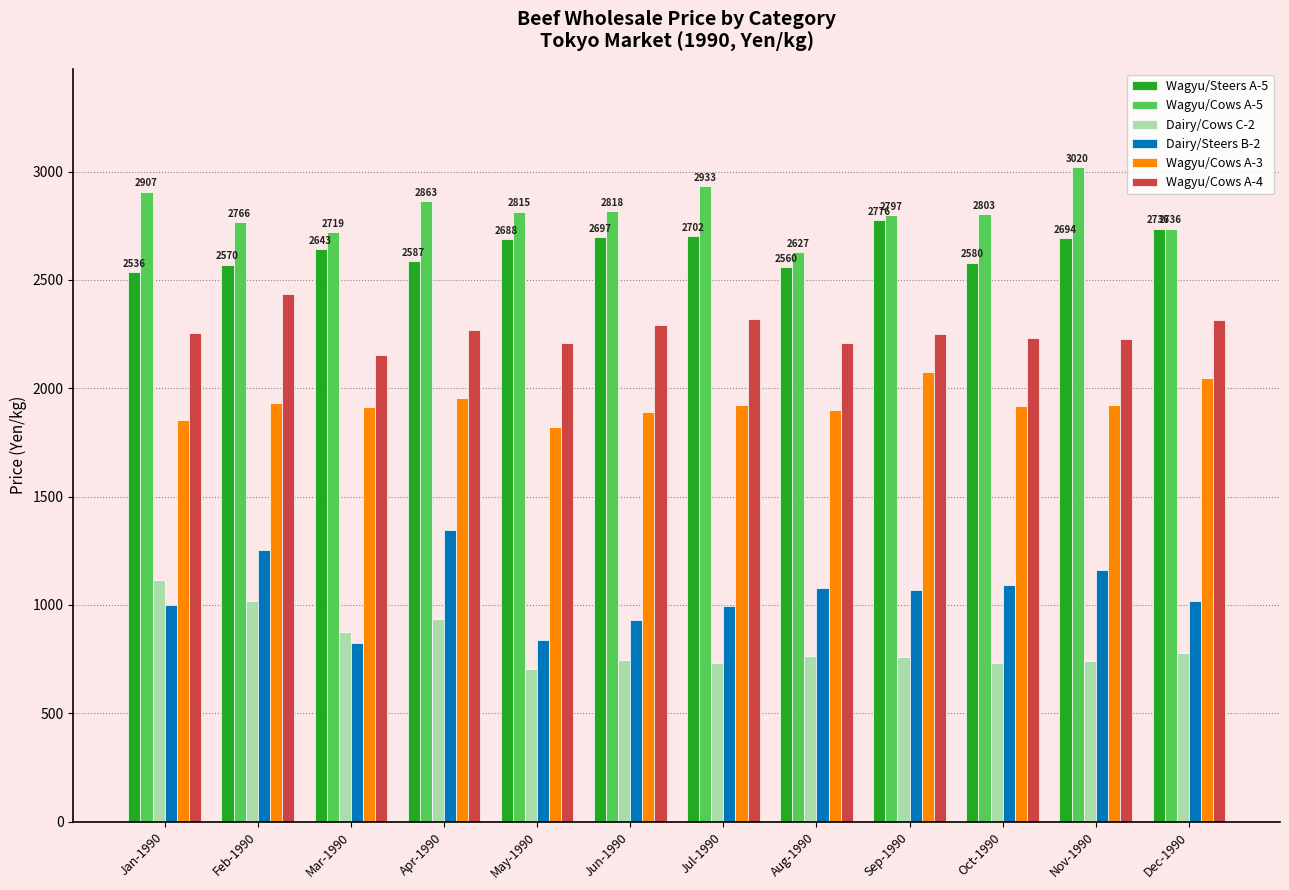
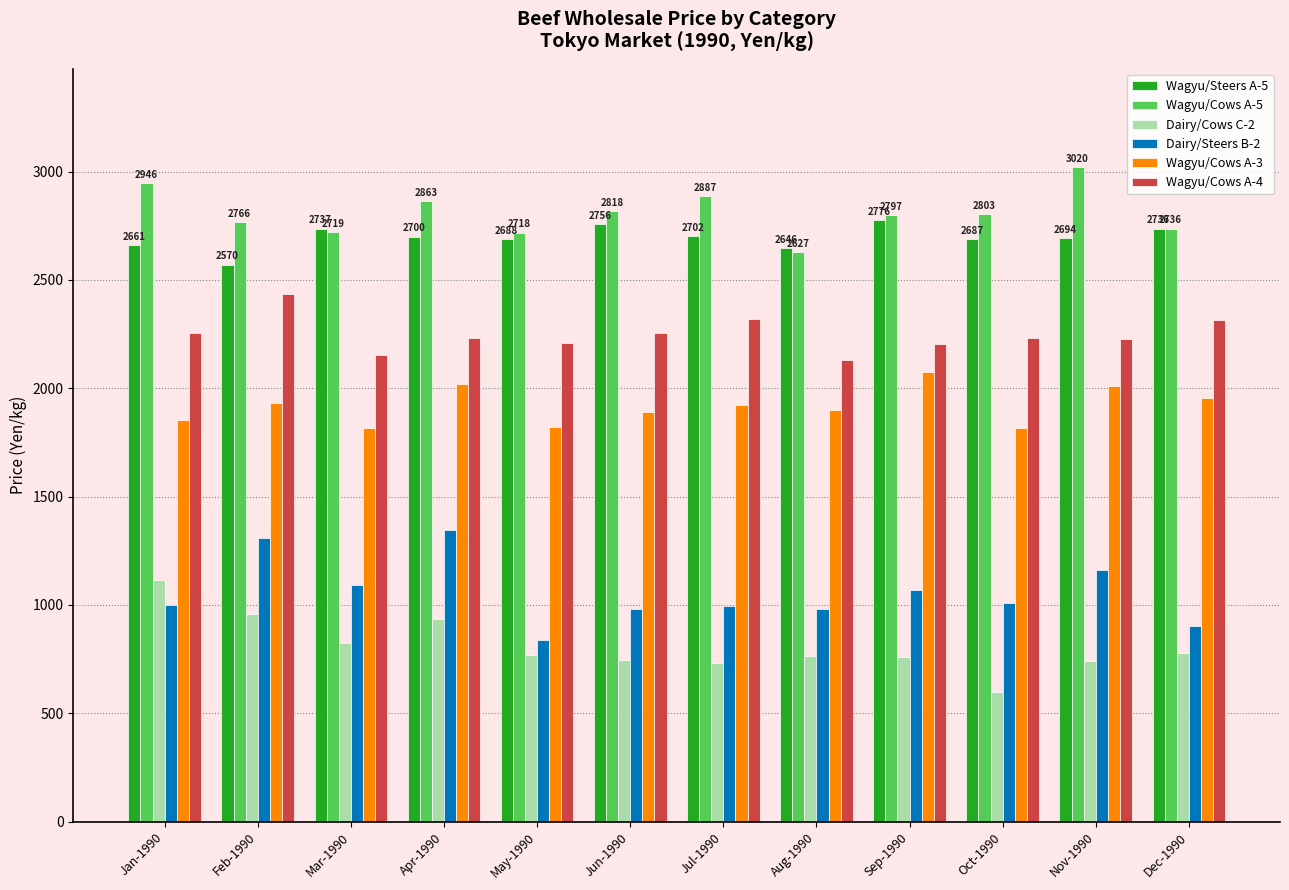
Wagyu/Steers A-5, Jan-1990: 2536 -> 2661
Wagyu/Cows A-5, Jan-1990: 2907 -> 2946
Dairy/Cows C-2, Feb-1990: 1020 -> 960
Dairy/Steers B-2, Feb-1990: 1250 -> 1310
Wagyu/Steers A-5, Mar-1990: 2643 -> 2737
Dairy/Cows C-2, Mar-1990: 870 -> 830
Dairy/Steers B-2, Mar-1990: 830 -> 1090
Wagyu/Cows A-3, Mar-1990: 1910 -> 1820
Wagyu/Steers A-5, Apr-1990: 2587 -> 2700
Wagyu/Cows A-3, Apr-1990: 1960 -> 2020
Wagyu/Cows A-4, Apr-1990: 2270 -> 2230
Wagyu/Cows A-5, May-1990: 2815 -> 2718
Dairy/Cows C-2, May-1990: 710 -> 770
Wagyu/Steers A-5, Jun-1990: 2697 -> 2756
Dairy/Steers B-2, Jun-1990: 930 -> 980
Wagyu/Cows A-4, Jun-1990: 2290 -> 2250
Wagyu/Cows A-5, Jul-1990: 2933 -> 2887
Wagyu/Steers A-5, Aug-1990: 2560 -> 2646
Dairy/Steers B-2, Aug-1990: 1080 -> 980
Wagyu/Cows A-4, Aug-1990: 2210 -> 2130
Wagyu/Cows A-4, Sep-1990: 2250 -> 2210
Wagyu/Steers A-5, Oct-1990: 2580 -> 2687
Dairy/Cows C-2, Oct-1990: 730 -> 600
Dairy/Steers B-2, Oct-1990: 1090 -> 1010
Wagyu/Cows A-3, Oct-1990: 1920 -> 1820
Wagyu/Cows A-3, Nov-1990: 1920 -> 2010
Dairy/Steers B-2, Dec-1990: 1020 -> 910
Wagyu/Cows A-3, Dec-1990: 2050 -> 1950
